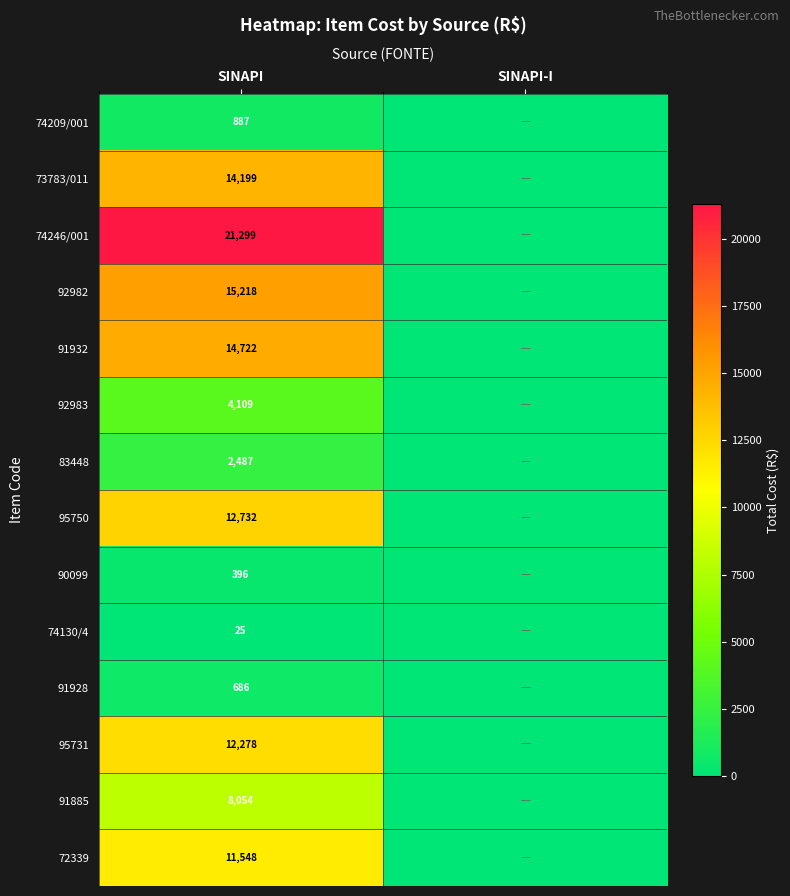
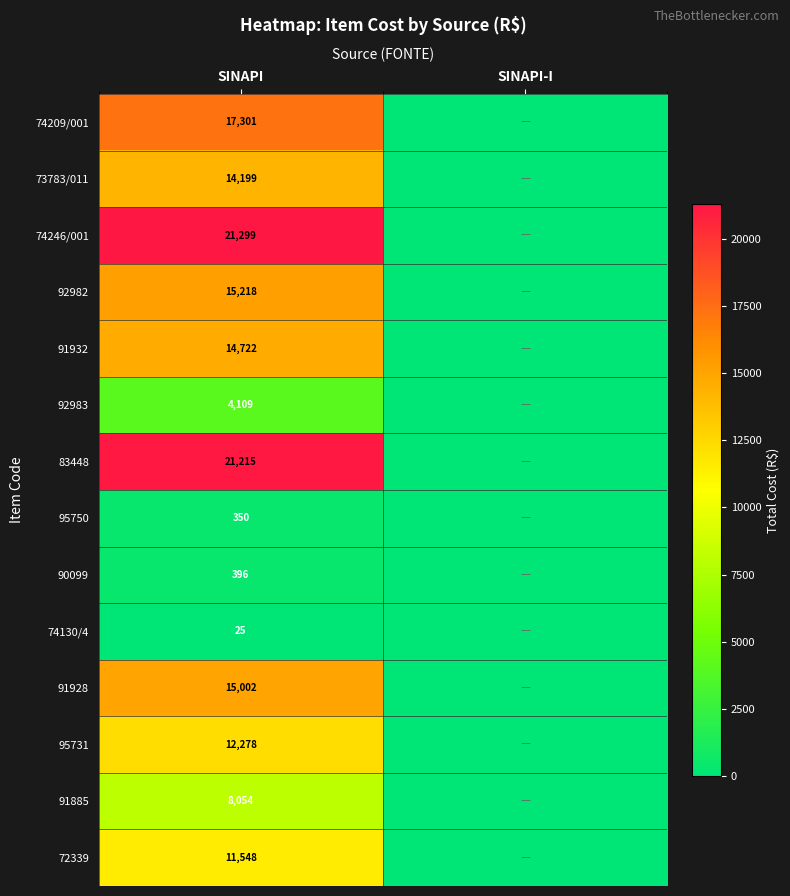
74209/001, SINAPI: 887 -> 17,301
83448, SINAPI: 2,487 -> 21,215
95750, SINAPI: 12,732 -> 350
91928, SINAPI: 686 -> 15,002
